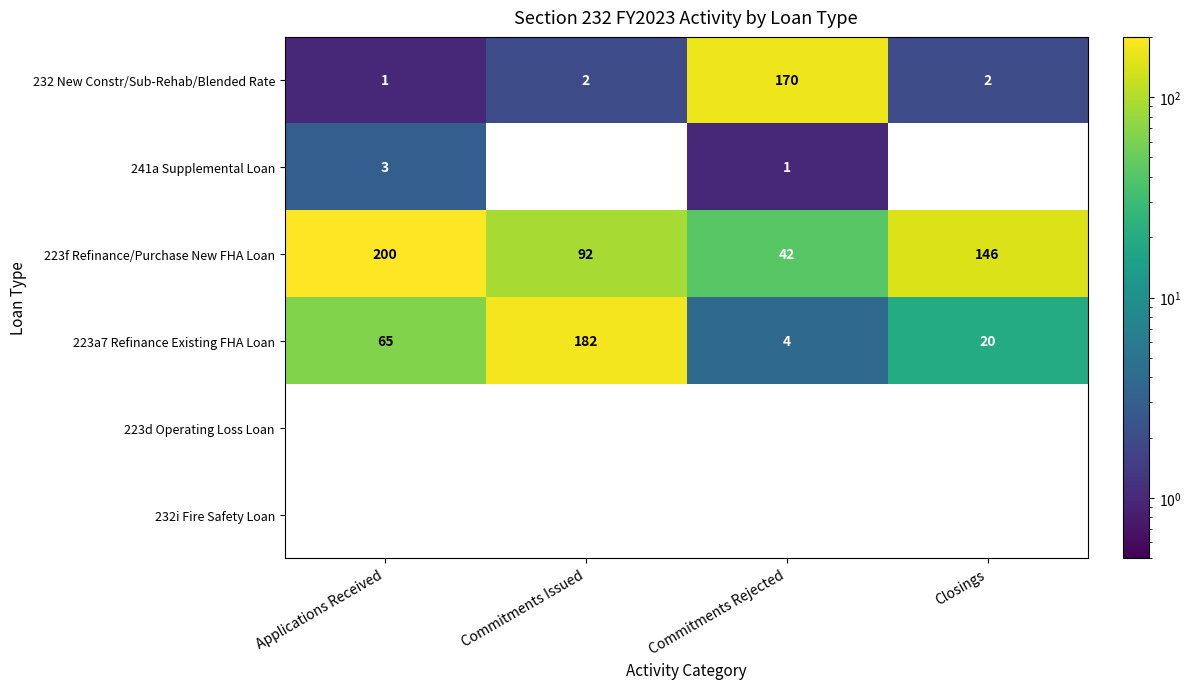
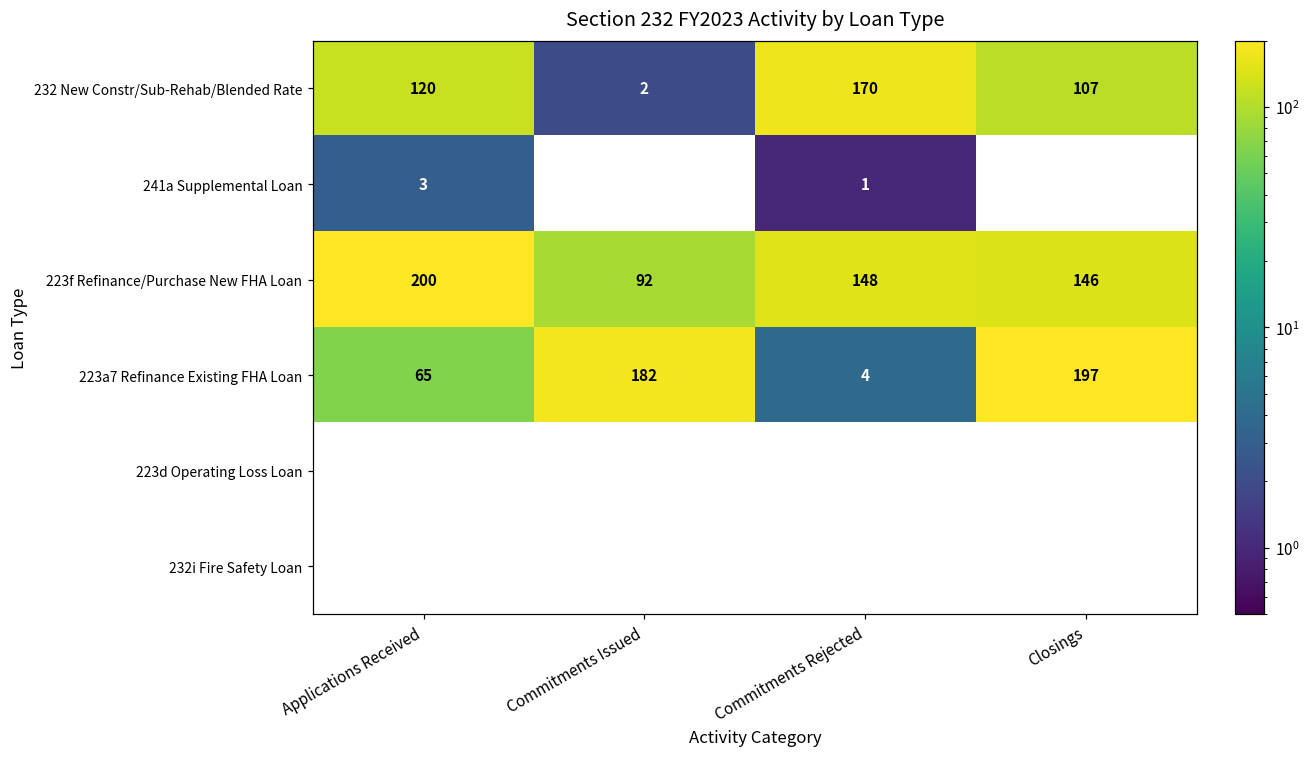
232 New Constr/Sub-Rehab/Blended Rate, Applications Received: 1 -> 120
232 New Constr/Sub-Rehab/Blended Rate, Closings: 2 -> 107
223f Refinance/Purchase New FHA Loan, Commitments Rejected: 42 -> 148
223a7 Refinance Existing FHA Loan, Closings: 20 -> 197
